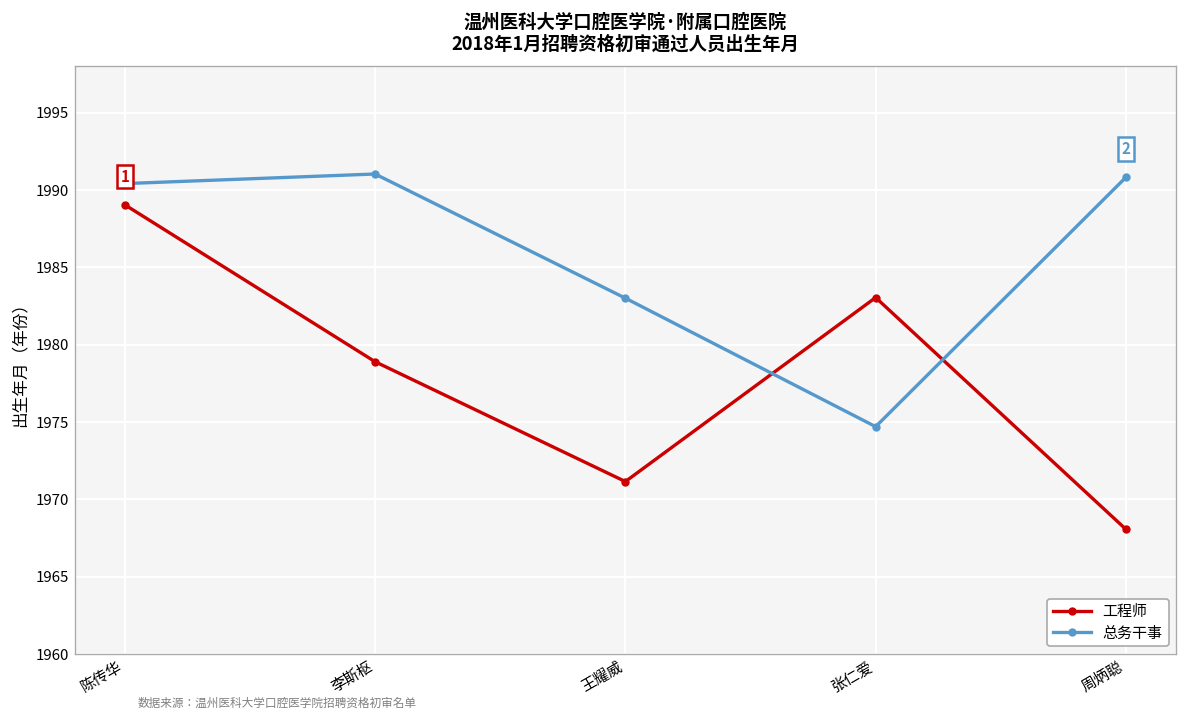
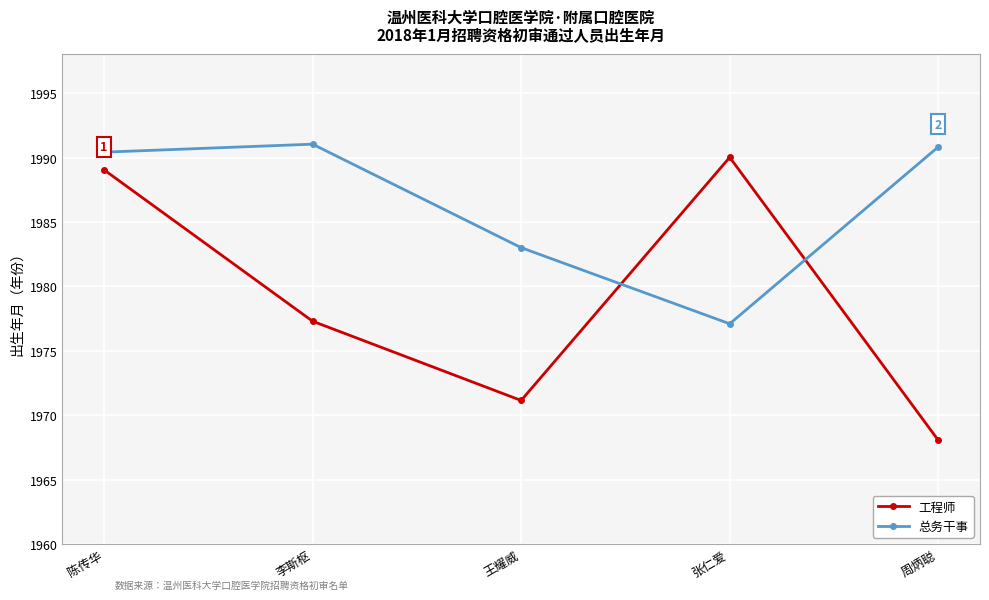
工程师, 李斯枢: 1978.9 -> 1977.3
工程师, 张仁爱: 1983.1 -> 1990.0
总务干事, 张仁爱: 1974.7 -> 1977.1
